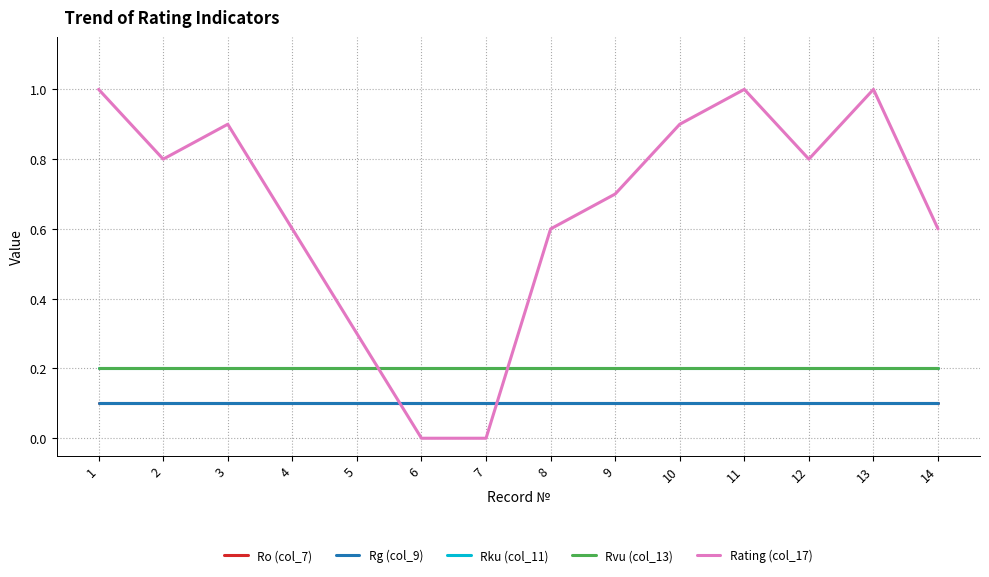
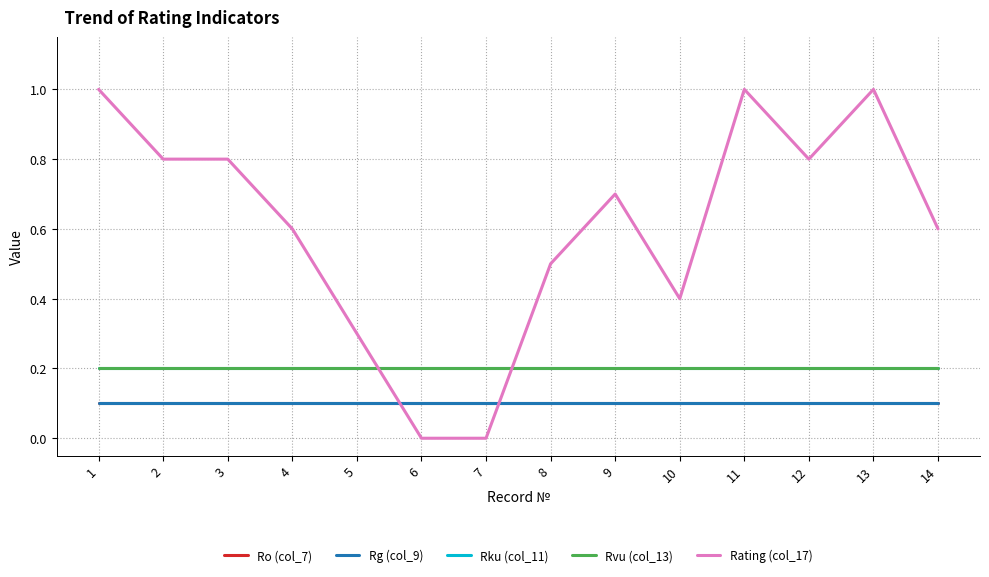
Rating (col_17), 3: 0.9 -> 0.8
Rating (col_17), 8: 0.6 -> 0.5
Rating (col_17), 10: 0.9 -> 0.4
